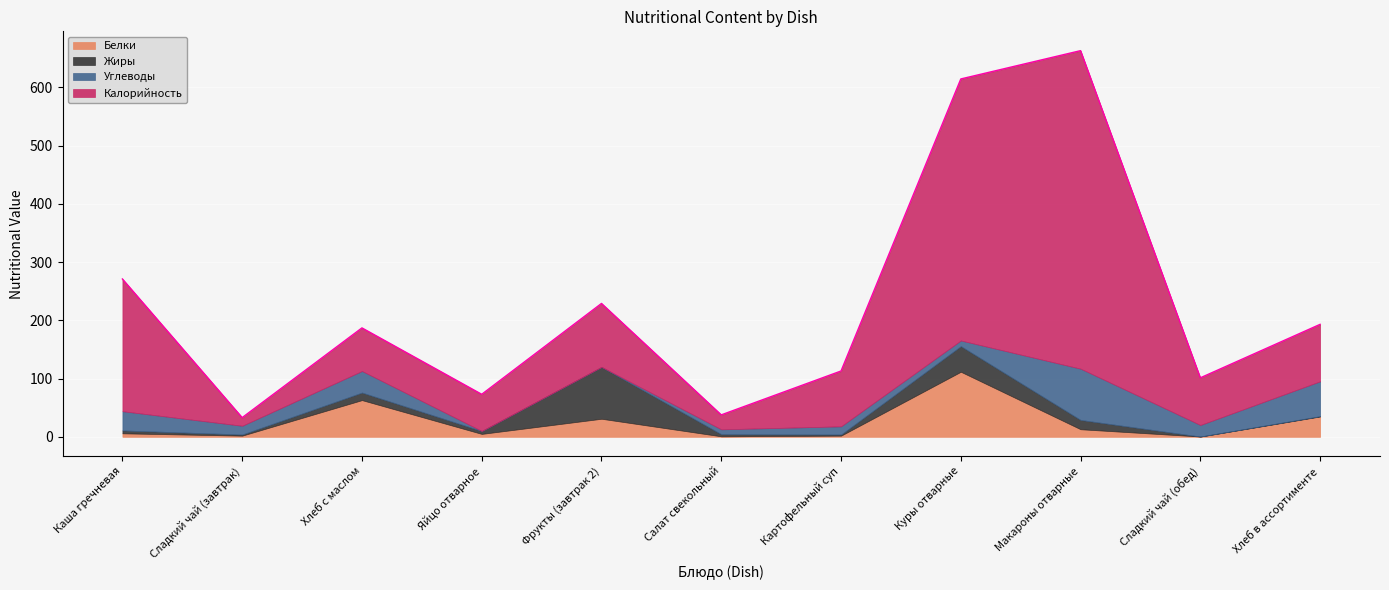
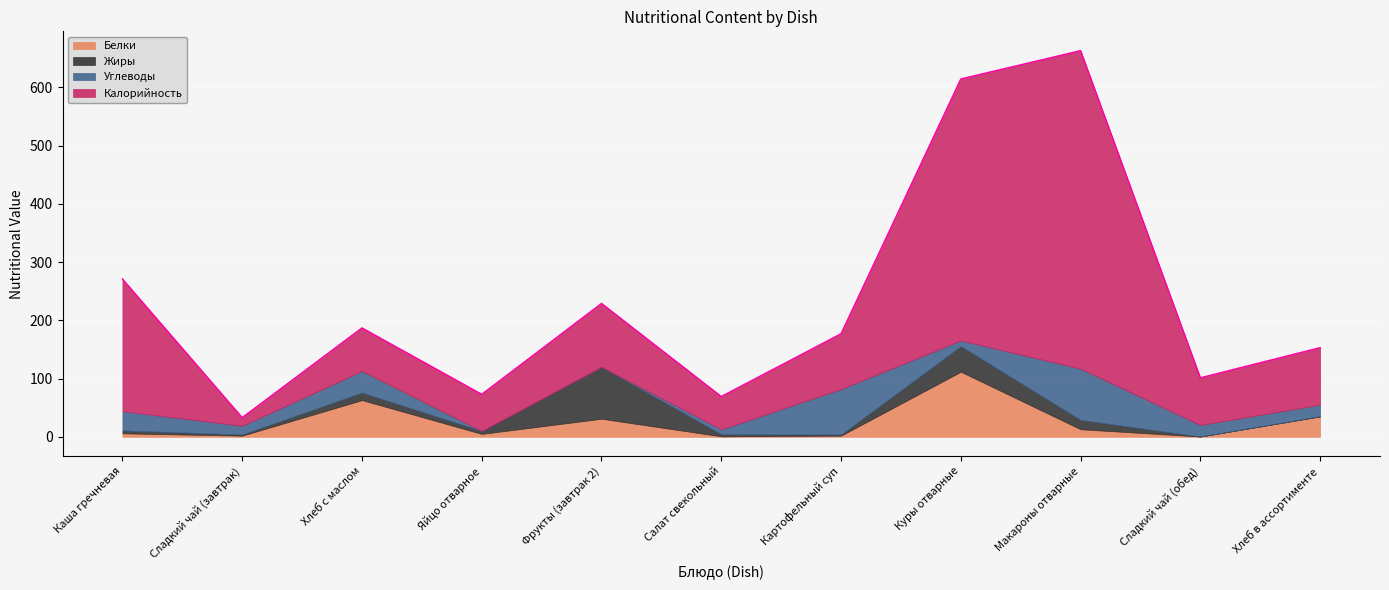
Калорийность, Салат свекольный: 20 -> 60
Углеводы, Картофельный суп: 10 -> 80
Углеводы, Хлеб в ассортименте: 60 -> 20
